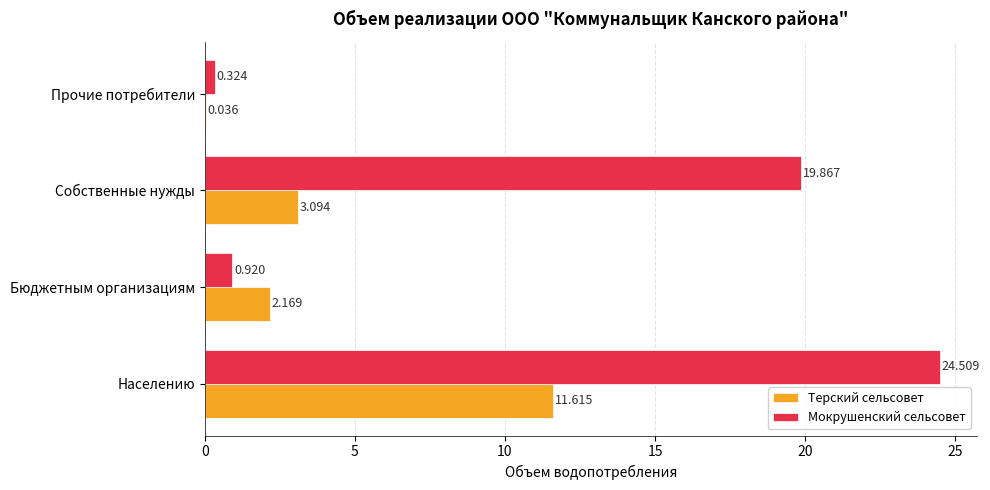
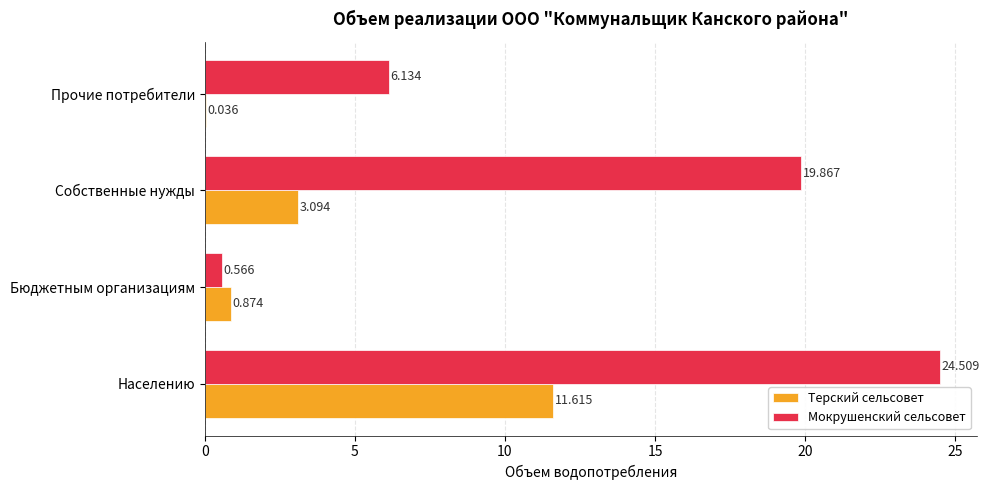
Мокрушенский сельсовет, Прочие потребители: 0.324 -> 6.134
Мокрушенский сельсовет, Бюджетным организациям: 0.920 -> 0.566
Терский сельсовет, Бюджетным организациям: 2.169 -> 0.874
